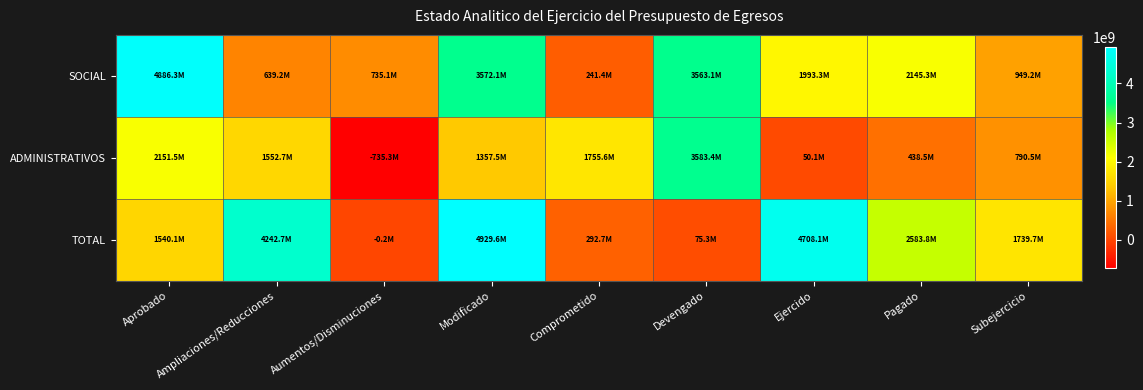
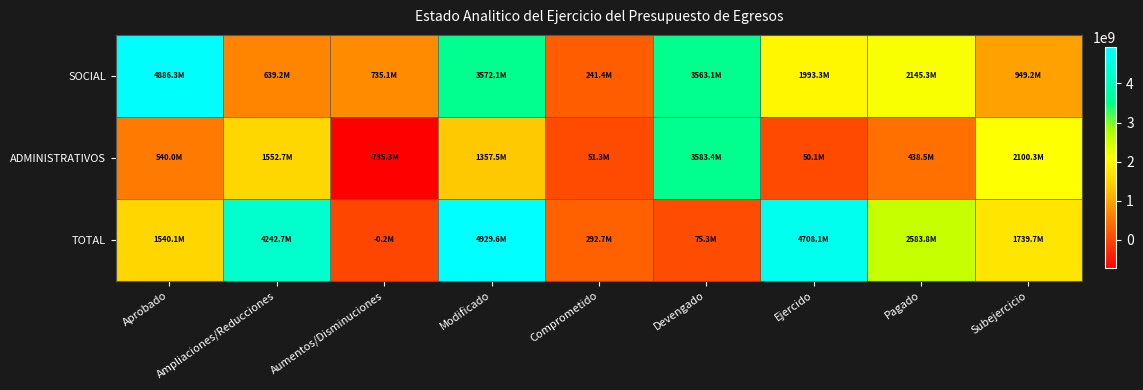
ADMINISTRATIVOS, Aprobado: 2151.5M -> 540.0M
ADMINISTRATIVOS, Comprometido: 1755.6M -> 51.3M
ADMINISTRATIVOS, Subejercicio: 790.5M -> 2100.3M
